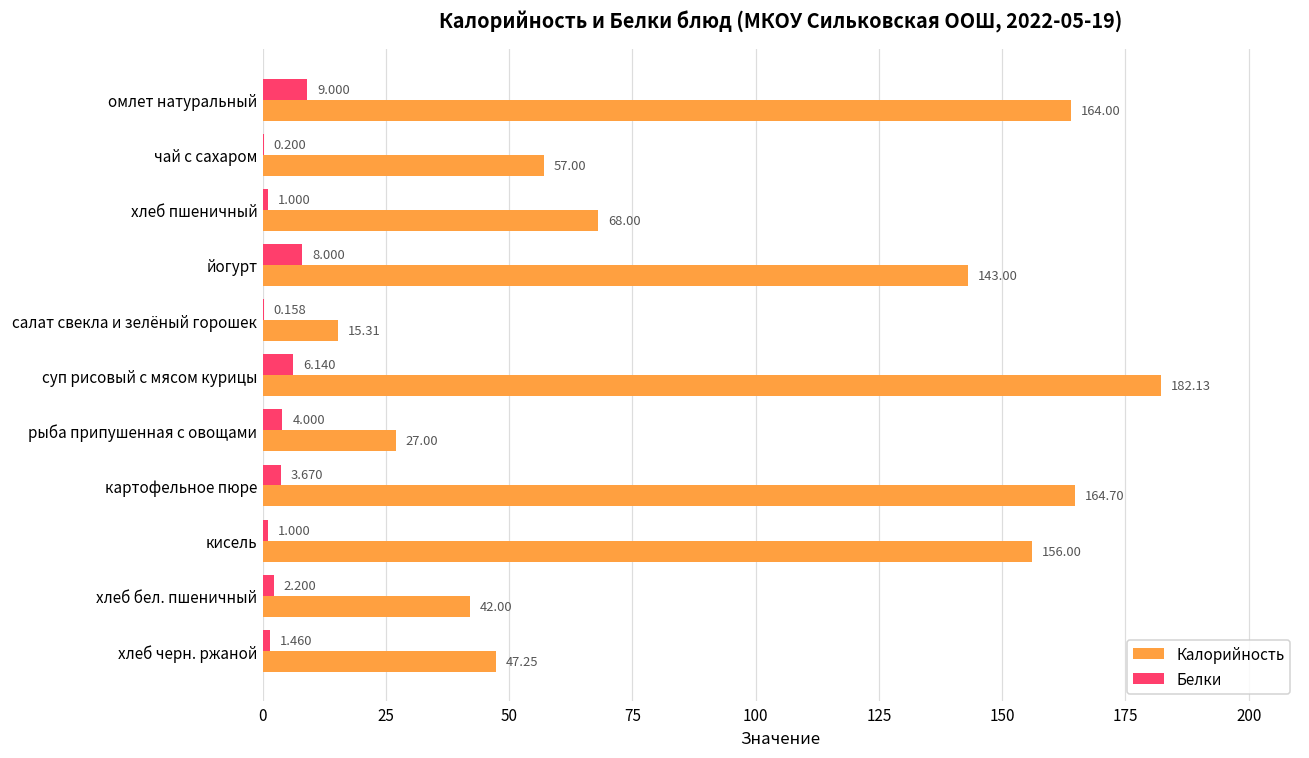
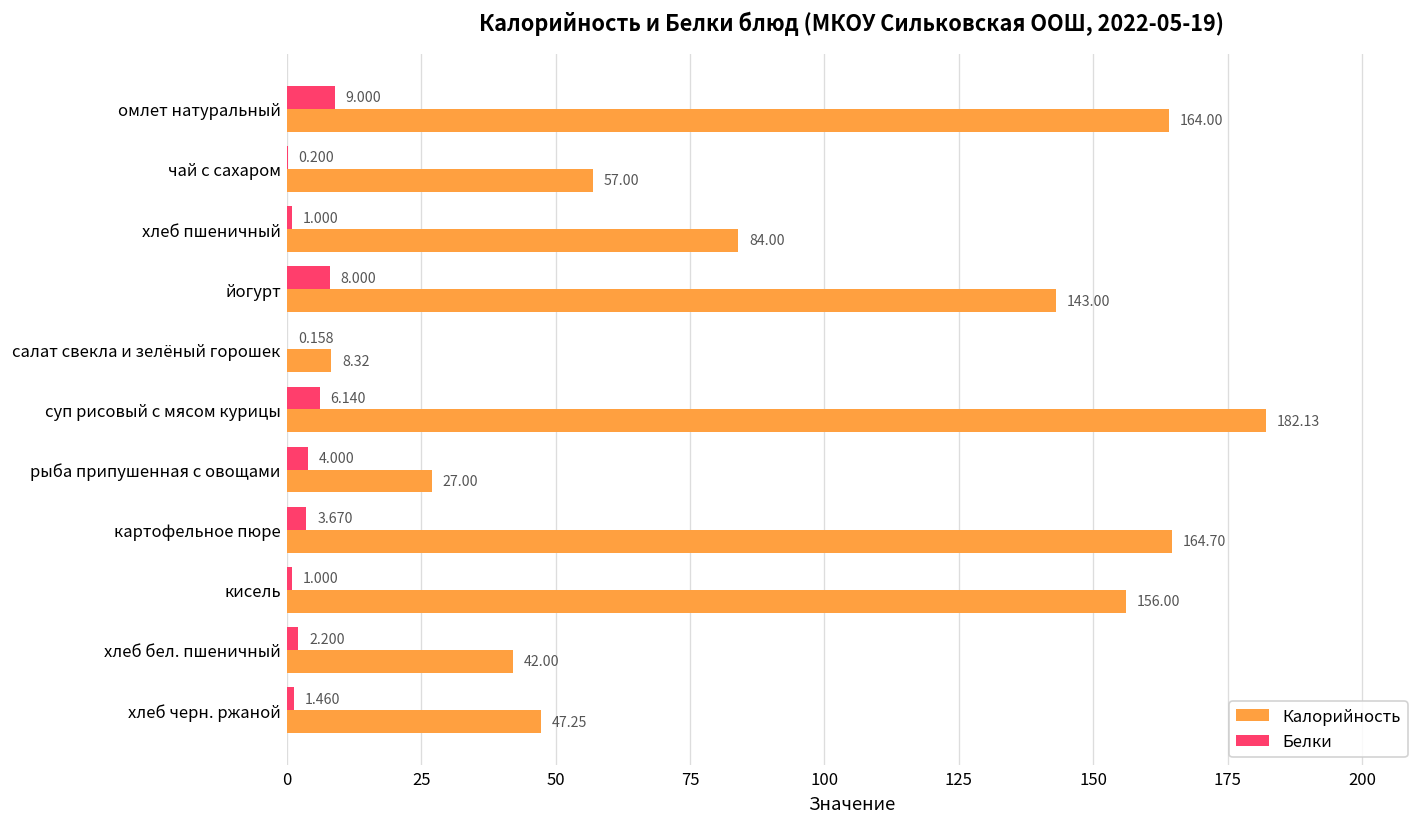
Калорийность, хлеб пшеничный: 68.00 -> 84.00
Калорийность, салат свекла и зелёный горошек: 15.31 -> 8.32
